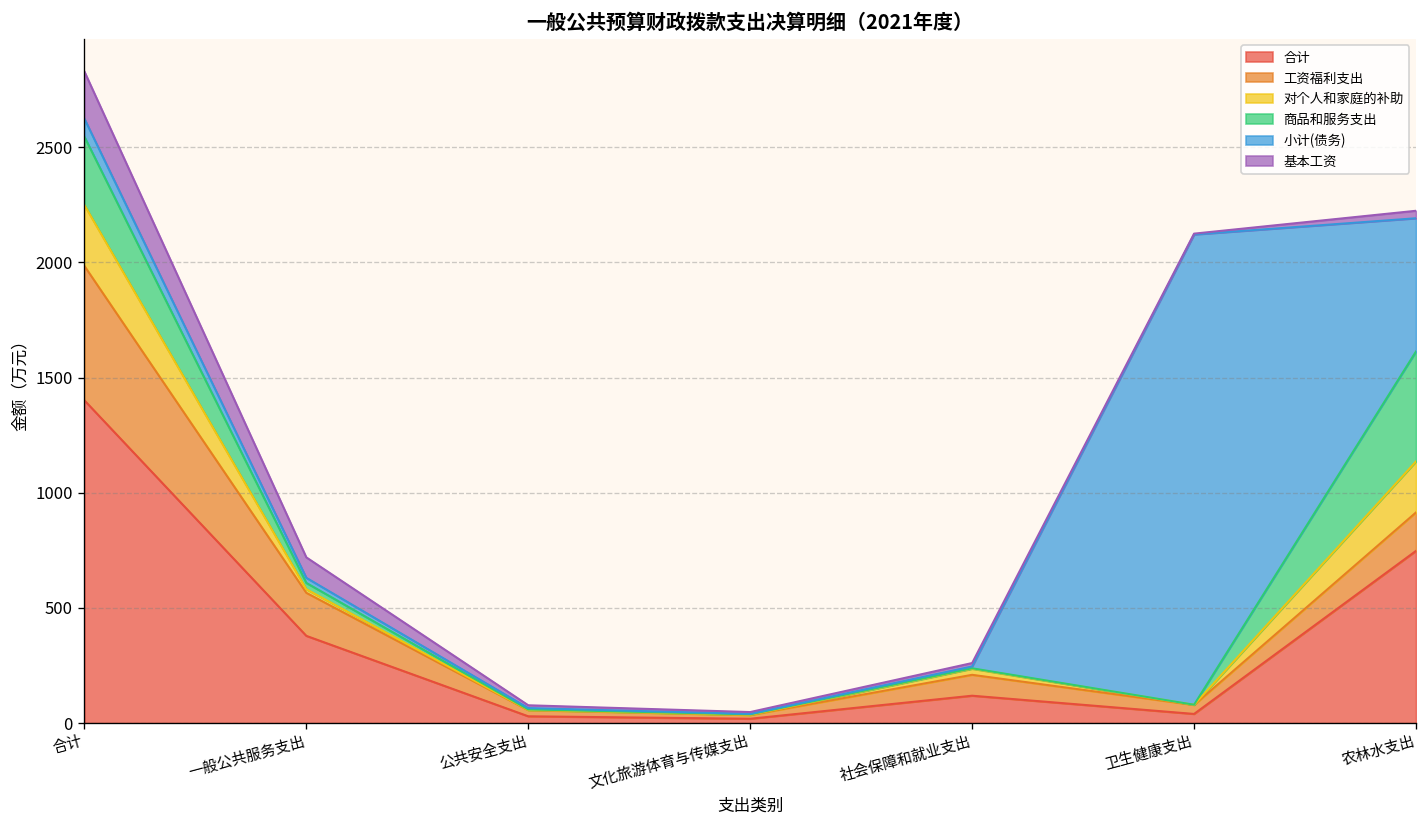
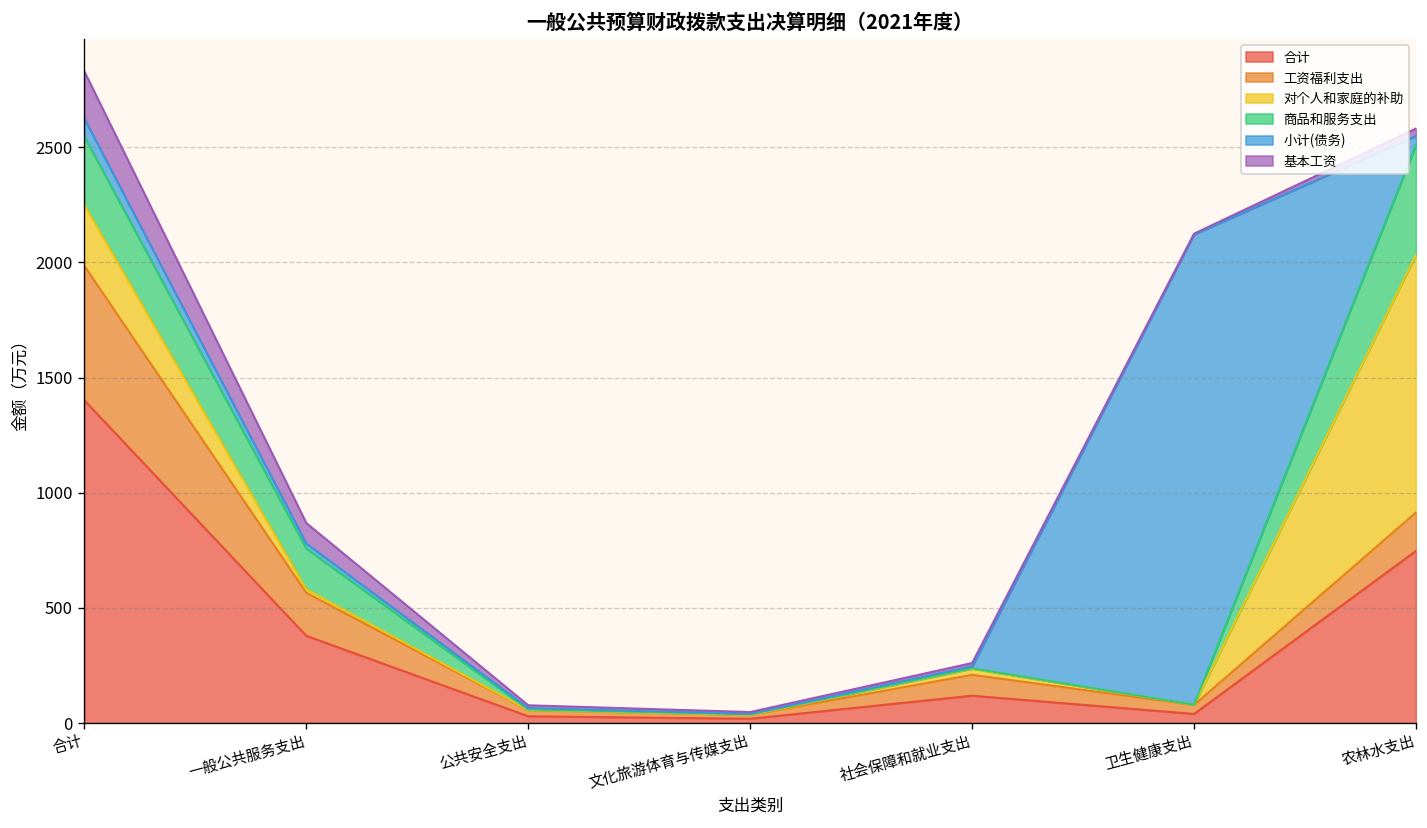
商品和服务支出, 一般公共服务支出: 30 -> 180
对个人和家庭的补助, 农林水支出: 220 -> 1120
小计(债务), 农林水支出: 580 -> 40
